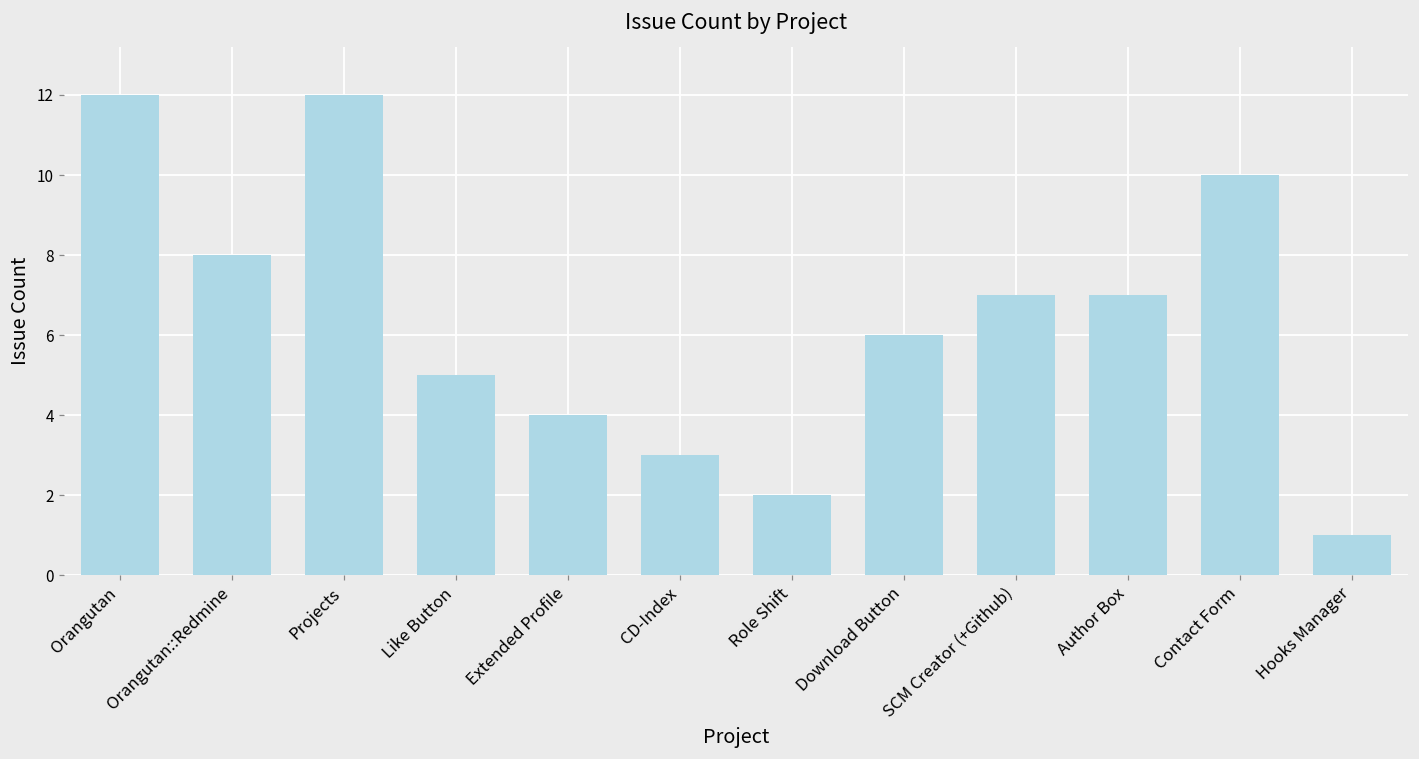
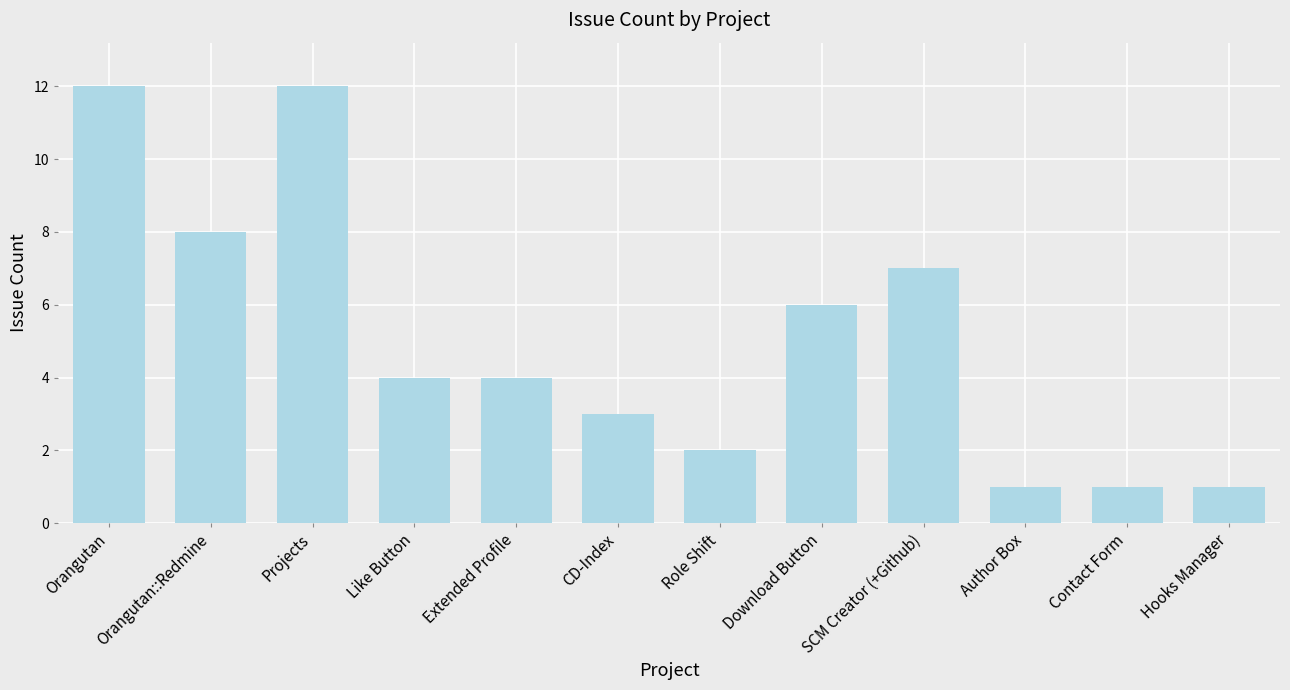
Like Button: 5 -> 4
Author Box: 7 -> 1
Contact Form: 10 -> 1
